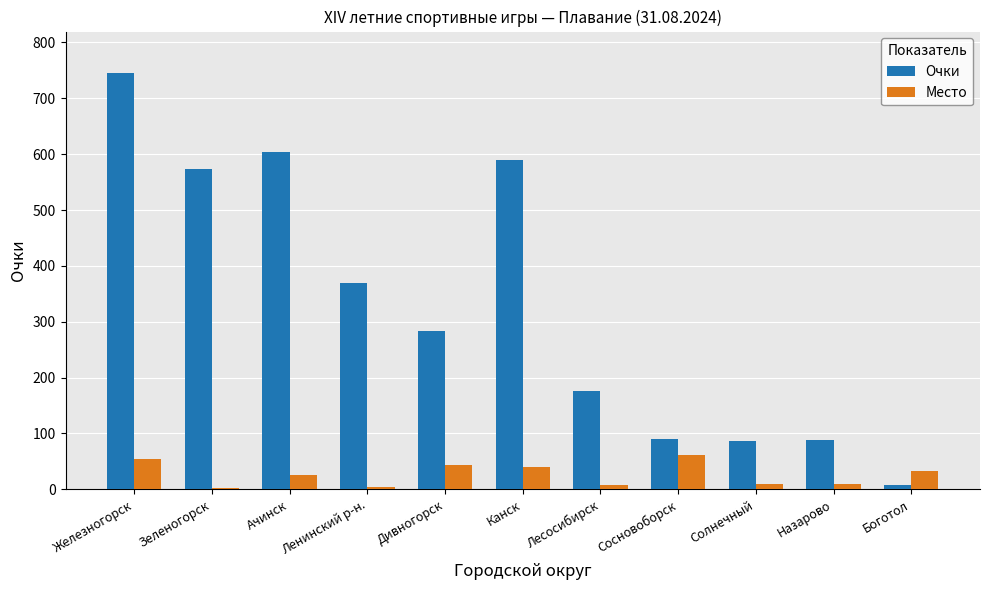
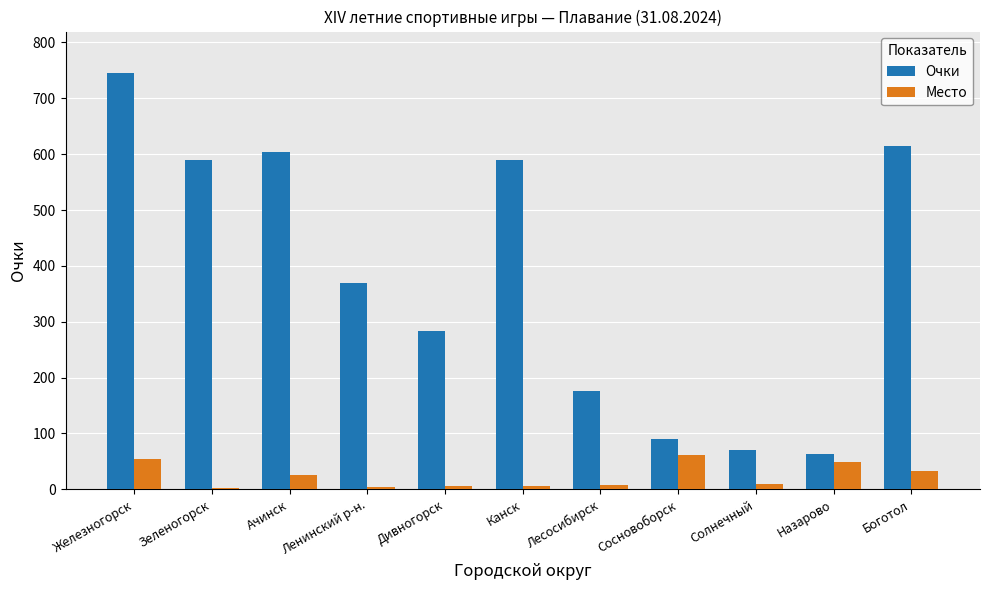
Очки, Зеленогорск: 570 -> 590
Место, Дивногорск: 40 -> 10
Место, Канск: 40 -> 10
Очки, Солнечный: 90 -> 70
Очки, Назарово: 90 -> 60
Место, Назарово: 10 -> 50
Очки, Боготол: 10 -> 620
